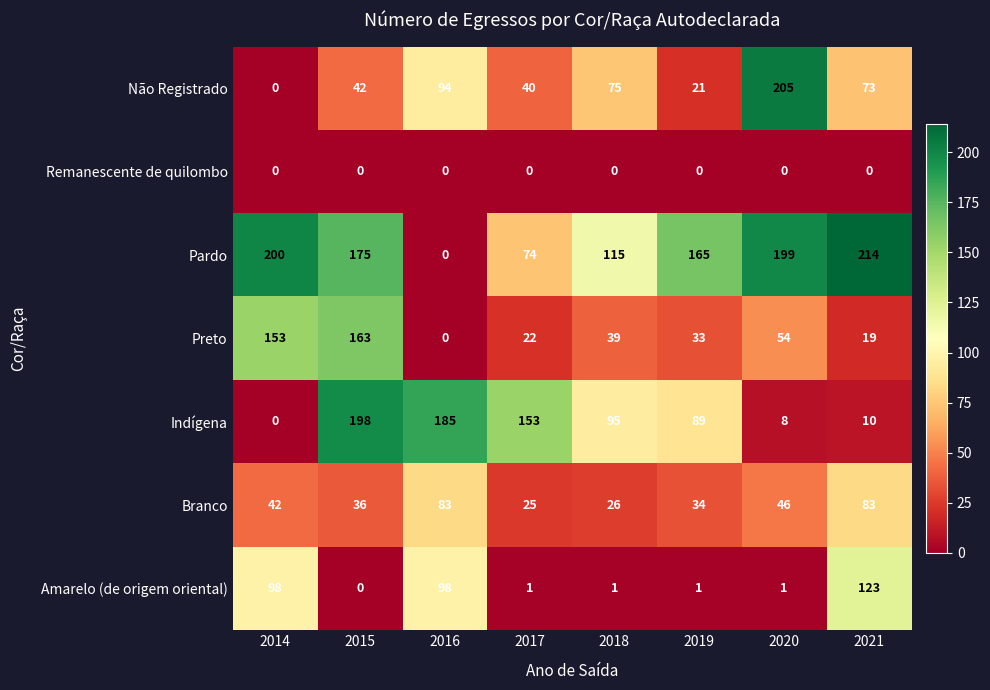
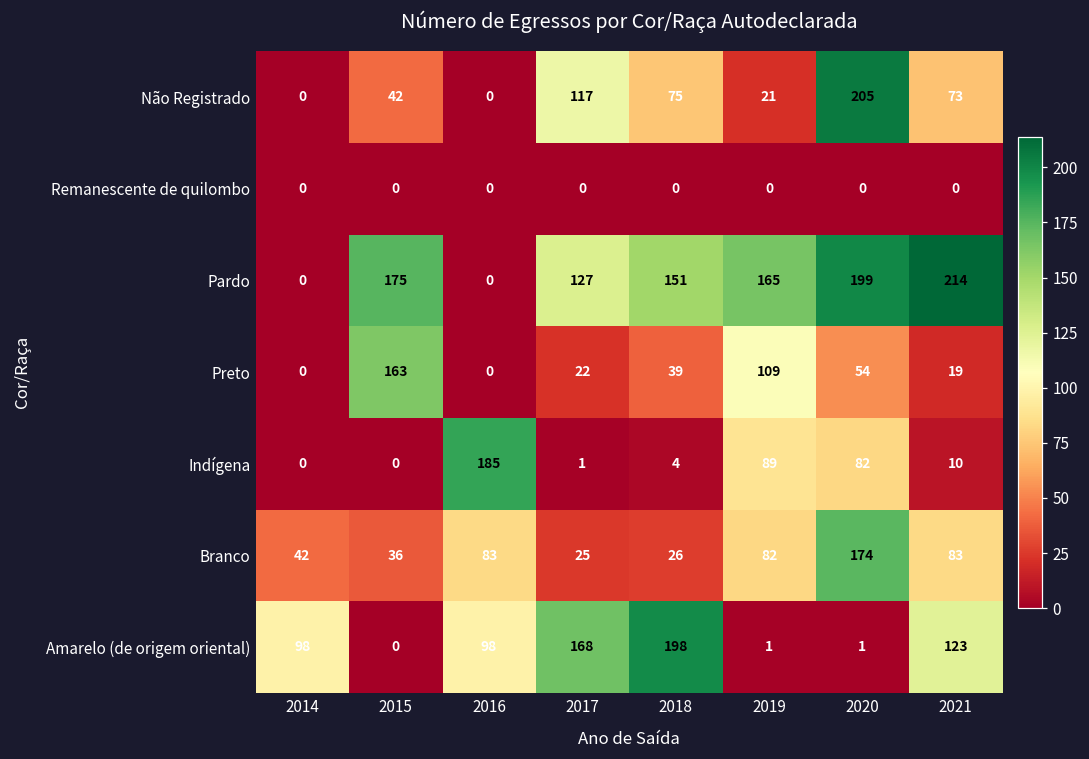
Não Registrado, 2016: 94 -> 0
Não Registrado, 2017: 40 -> 117
Pardo, 2014: 200 -> 0
Pardo, 2017: 74 -> 127
Pardo, 2018: 115 -> 151
Preto, 2014: 153 -> 0
Preto, 2019: 33 -> 109
Indígena, 2015: 198 -> 0
Indígena, 2017: 153 -> 1
Indígena, 2018: 95 -> 4
Indígena, 2020: 8 -> 82
Branco, 2019: 34 -> 82
Branco, 2020: 46 -> 174
Amarelo (de origem oriental), 2017: 1 -> 168
Amarelo (de origem oriental), 2018: 1 -> 198
